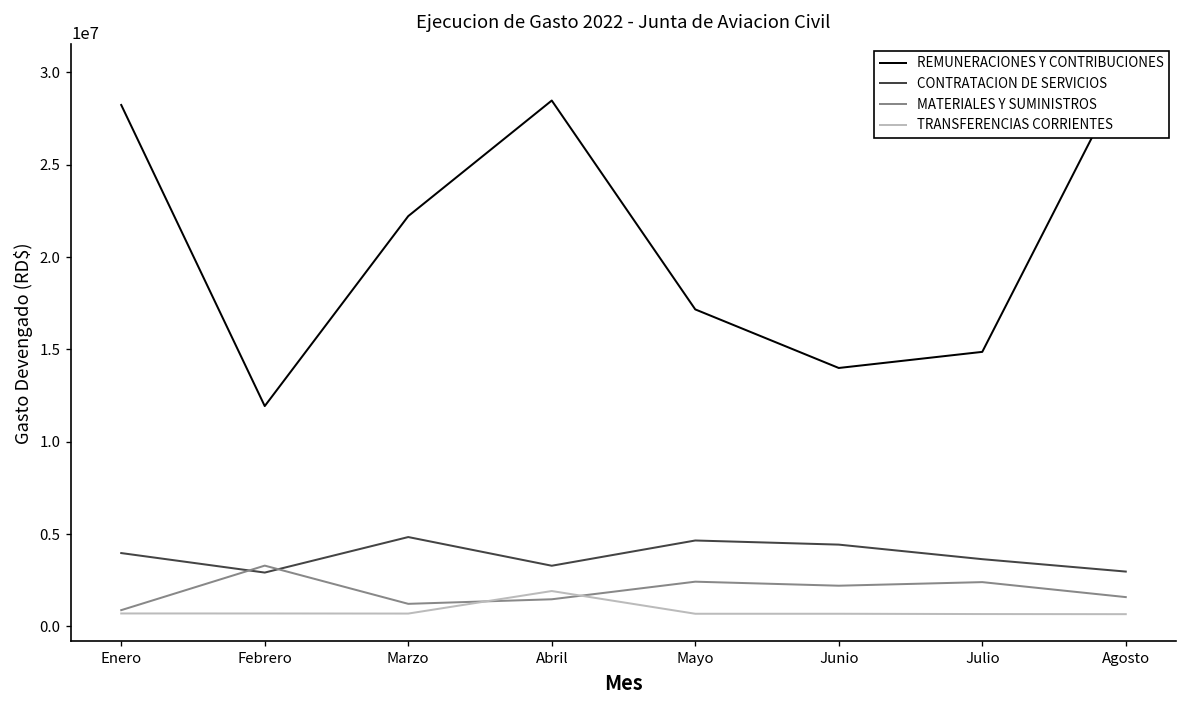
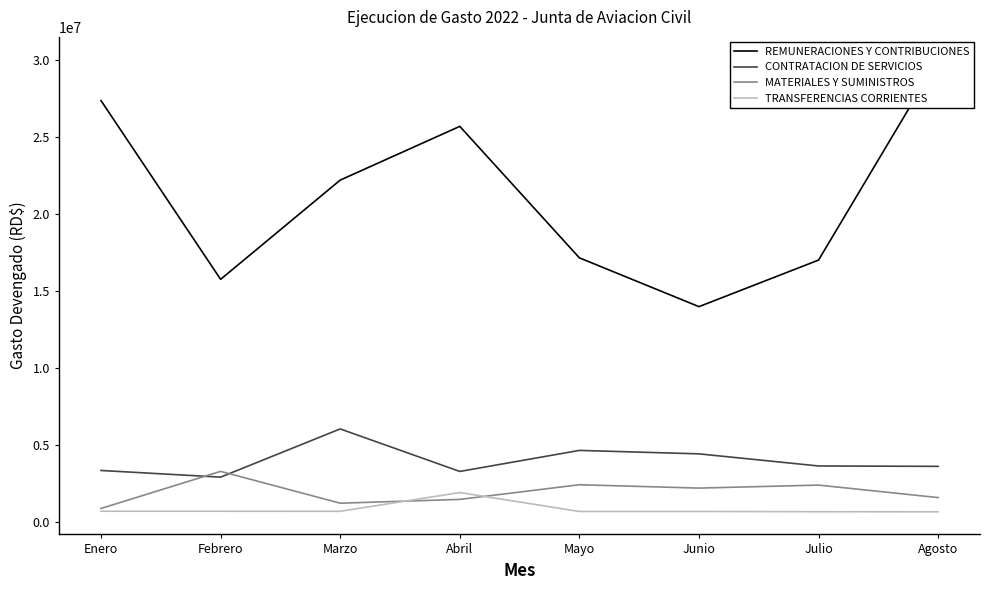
REMUNERACIONES Y CONTRIBUCIONES, Enero: 28200000 -> 27400000
CONTRATACION DE SERVICIOS, Enero: 4000000 -> 3300000
REMUNERACIONES Y CONTRIBUCIONES, Febrero: 11900000 -> 15800000
CONTRATACION DE SERVICIOS, Marzo: 4800000 -> 6100000
REMUNERACIONES Y CONTRIBUCIONES, Abril: 28500000 -> 25700000
REMUNERACIONES Y CONTRIBUCIONES, Julio: 14900000 -> 17000000
CONTRATACION DE SERVICIOS, Agosto: 3000000 -> 3600000
